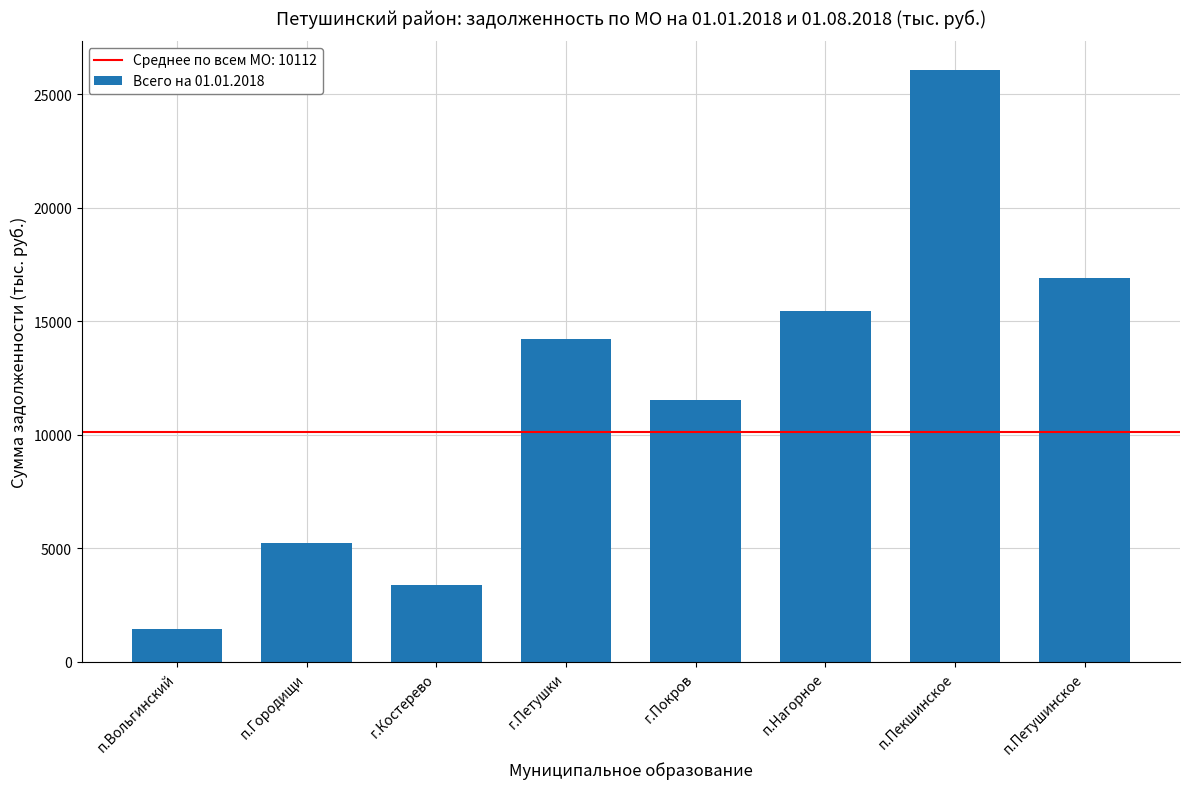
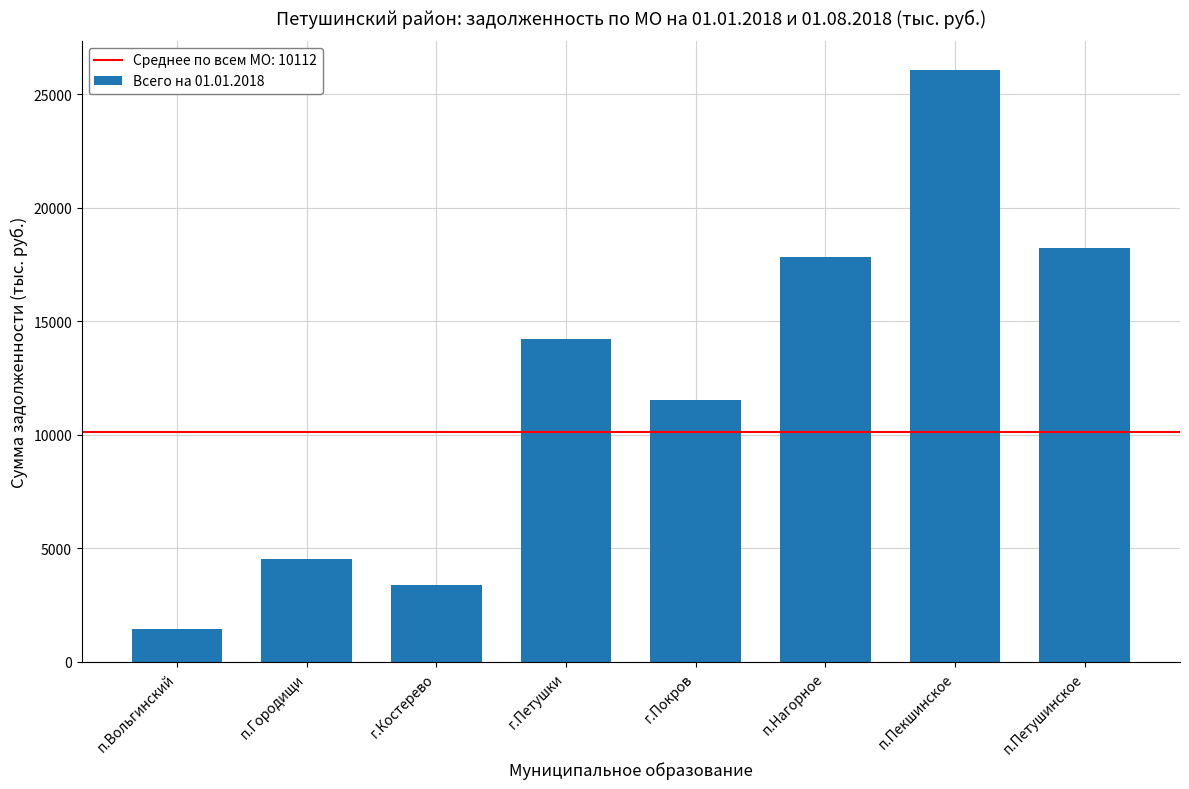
п.Городищи: 5200 -> 4500
п.Нагорное: 15500 -> 17800
п.Петушинское: 16900 -> 18200
